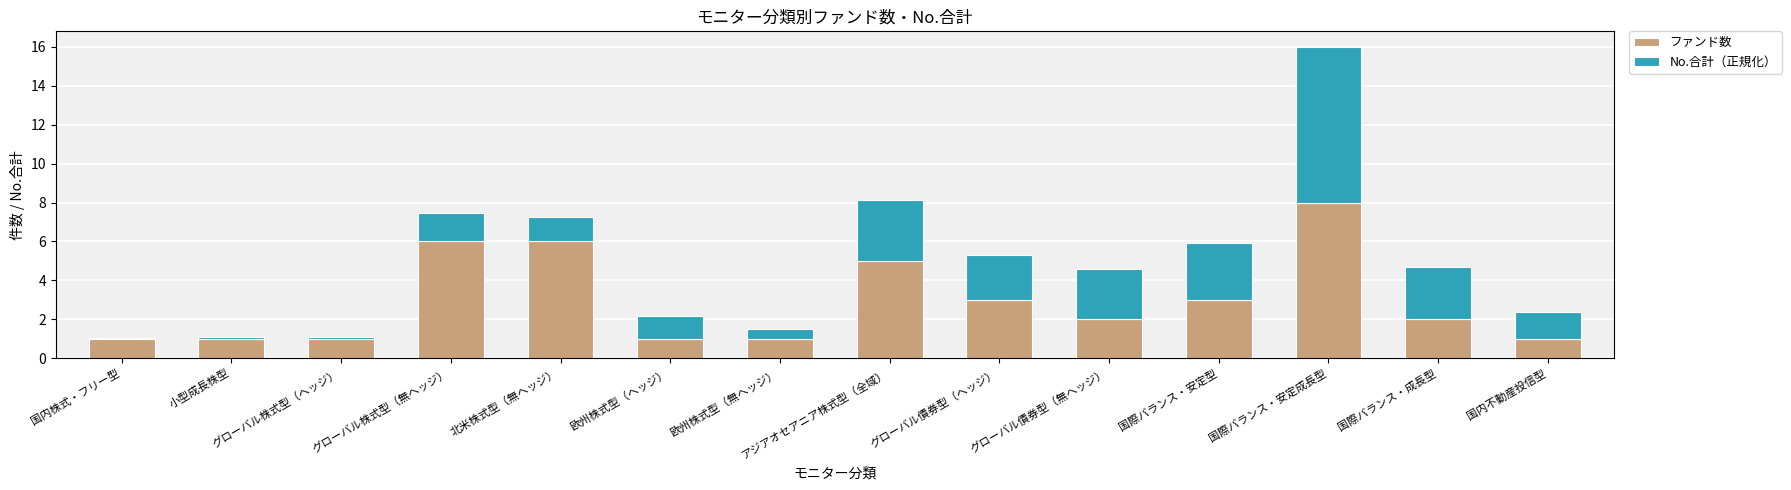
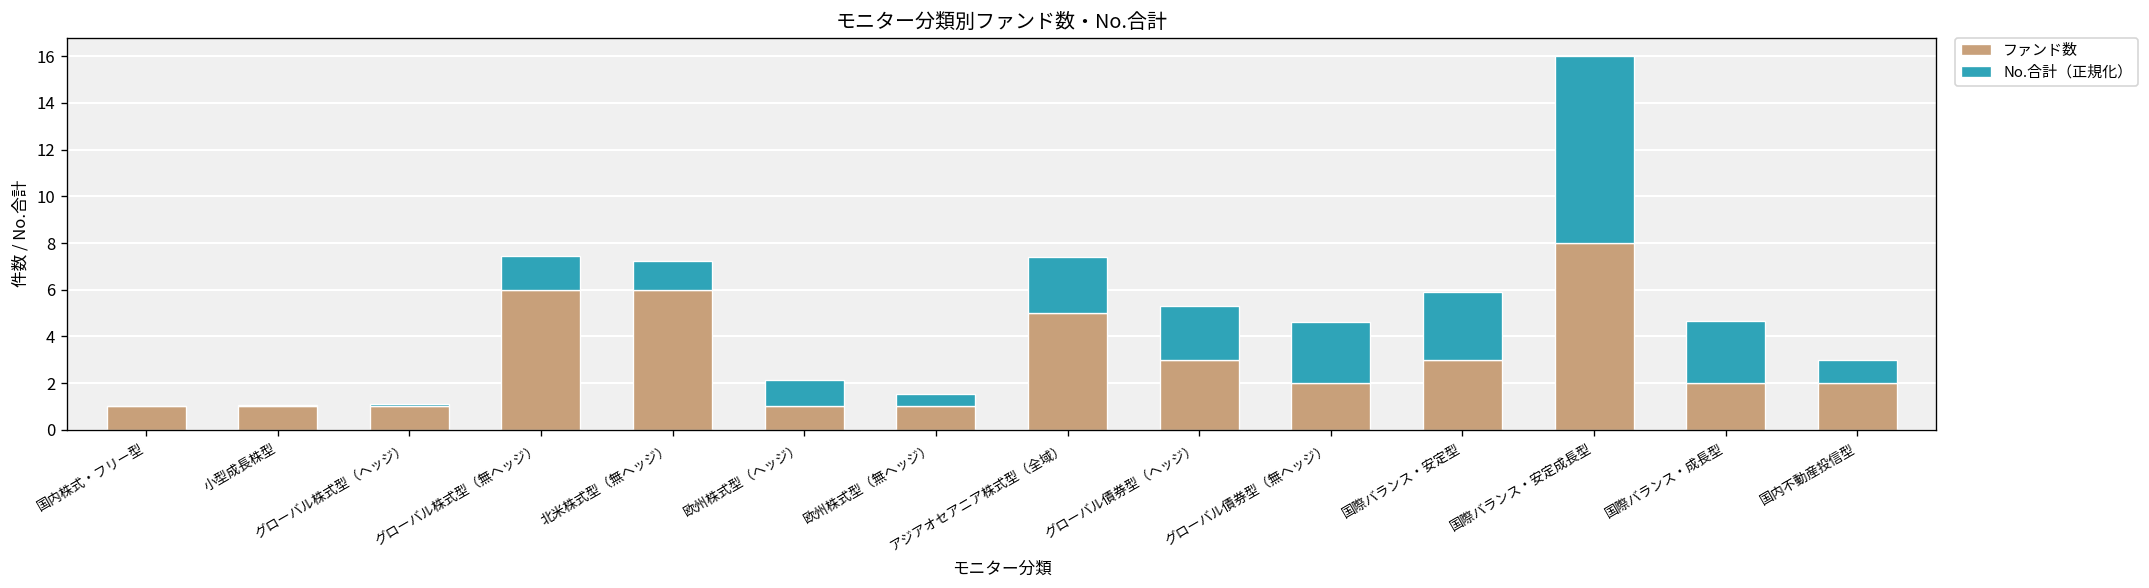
No.合計（正規化）, アジアオセアニア株式型（全域）: 3.1 -> 2.4
ファンド数, 国内不動産投信型: 1 -> 2
No.合計（正規化）, 国内不動産投信型: 1.4 -> 1.0
